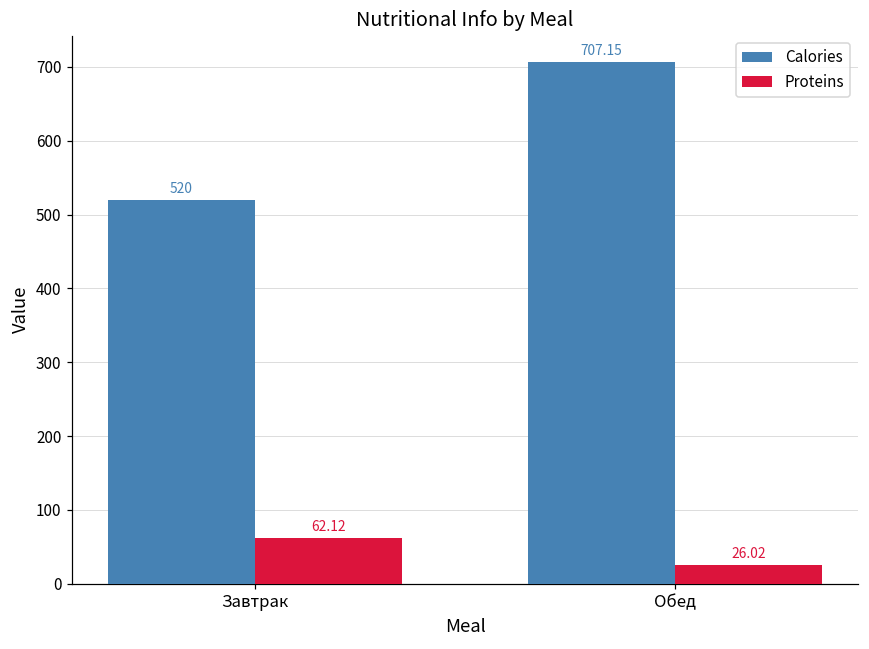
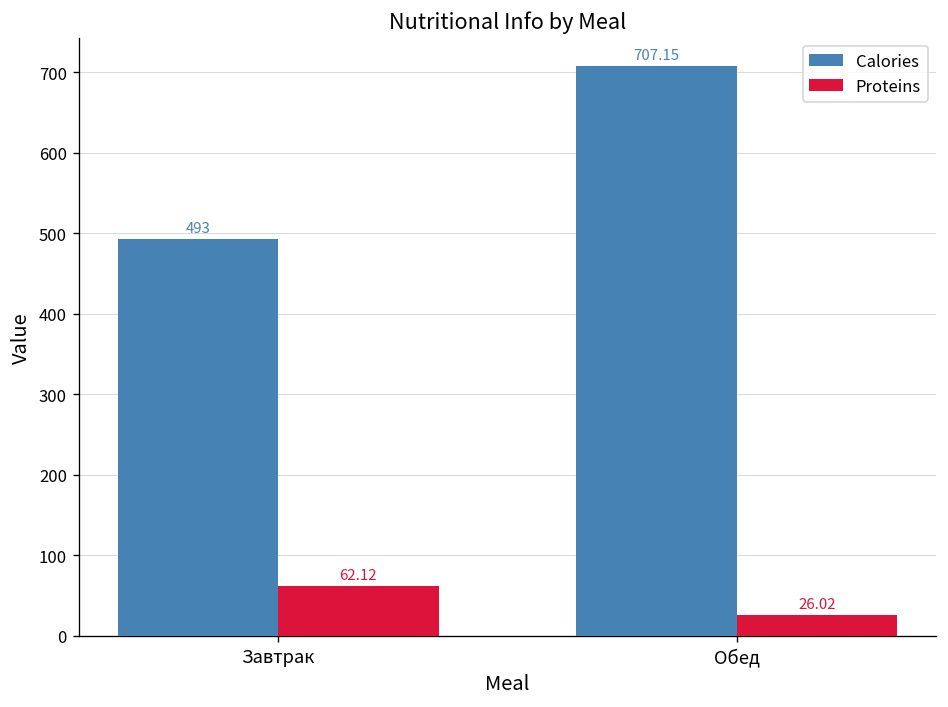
Calories, Завтрак: 520 -> 493
